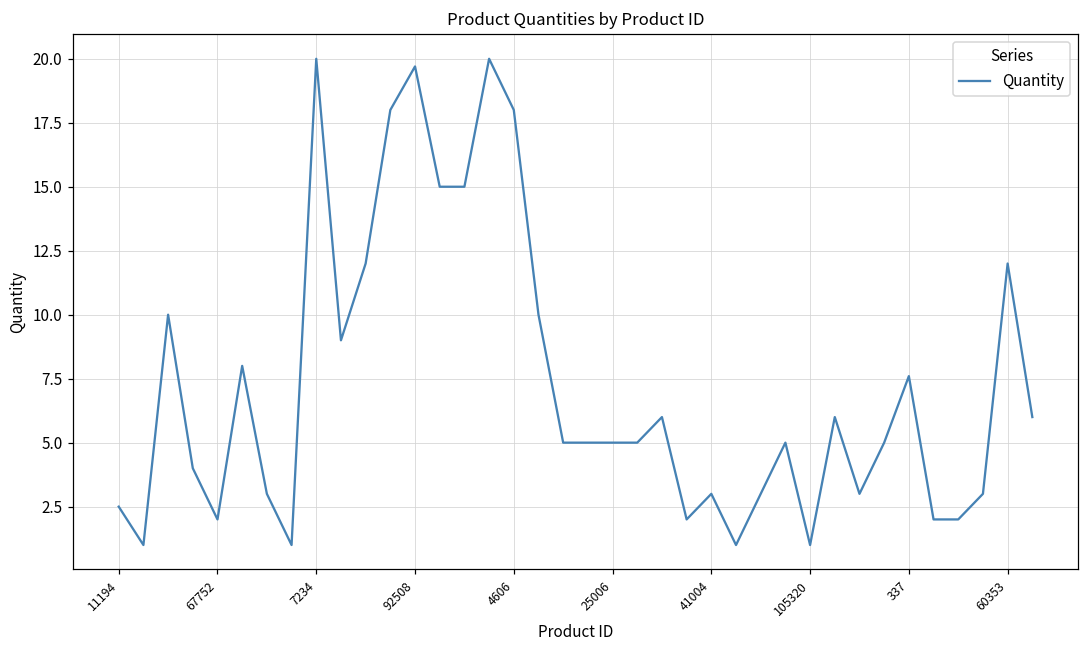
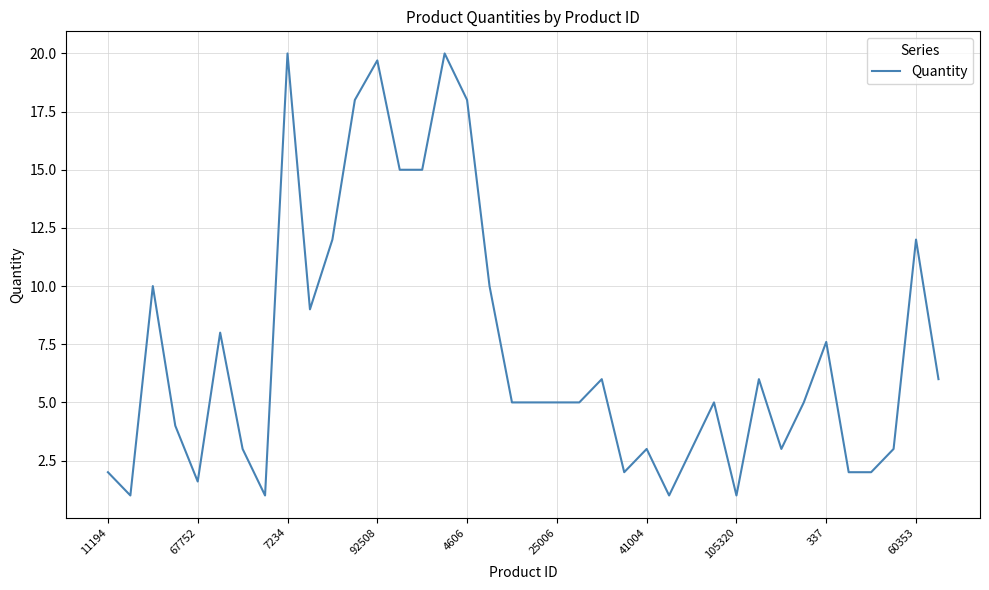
11194: 2.5 -> 2.0
67752: 2.0 -> 1.6
